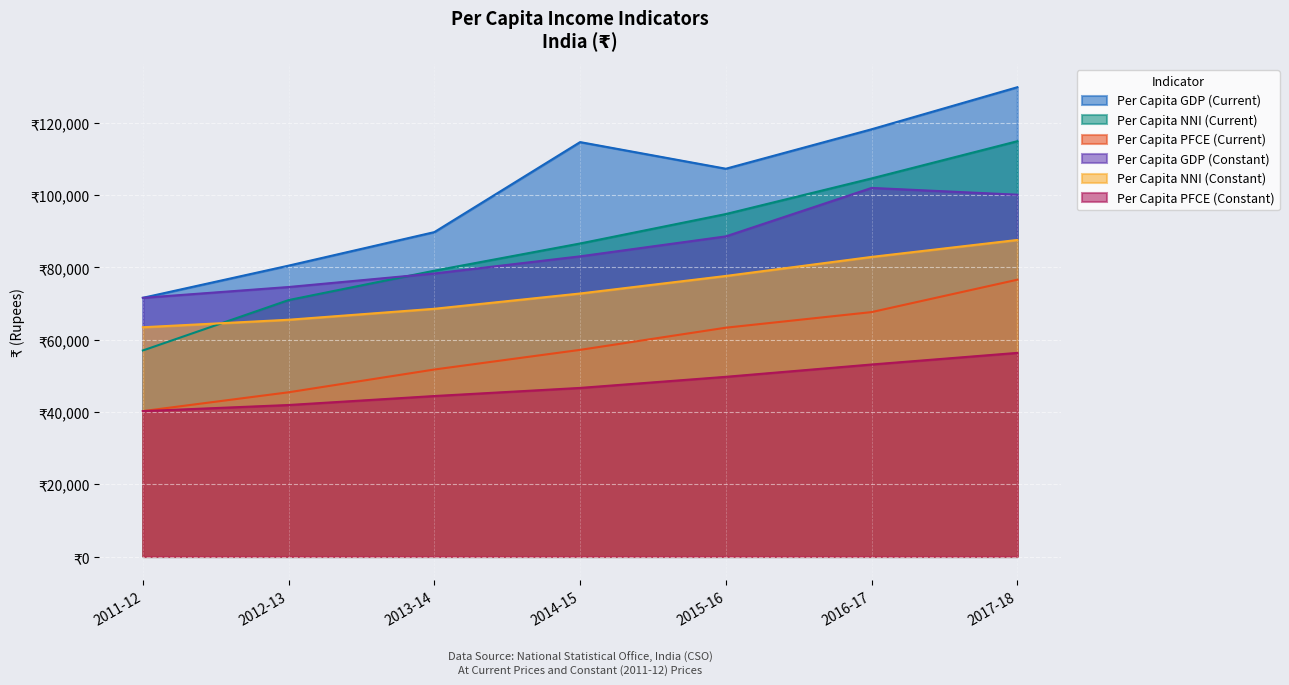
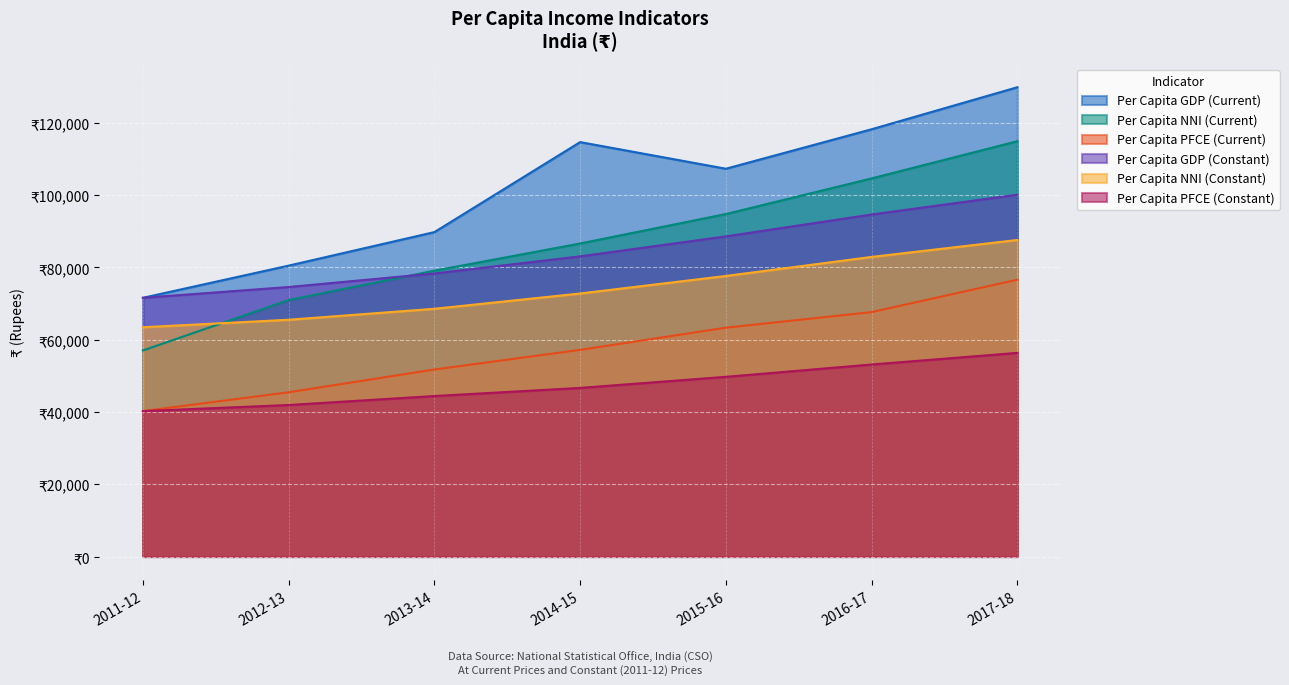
Per Capita GDP (Constant), 2016-17: ₹102,000 -> ₹95,000
